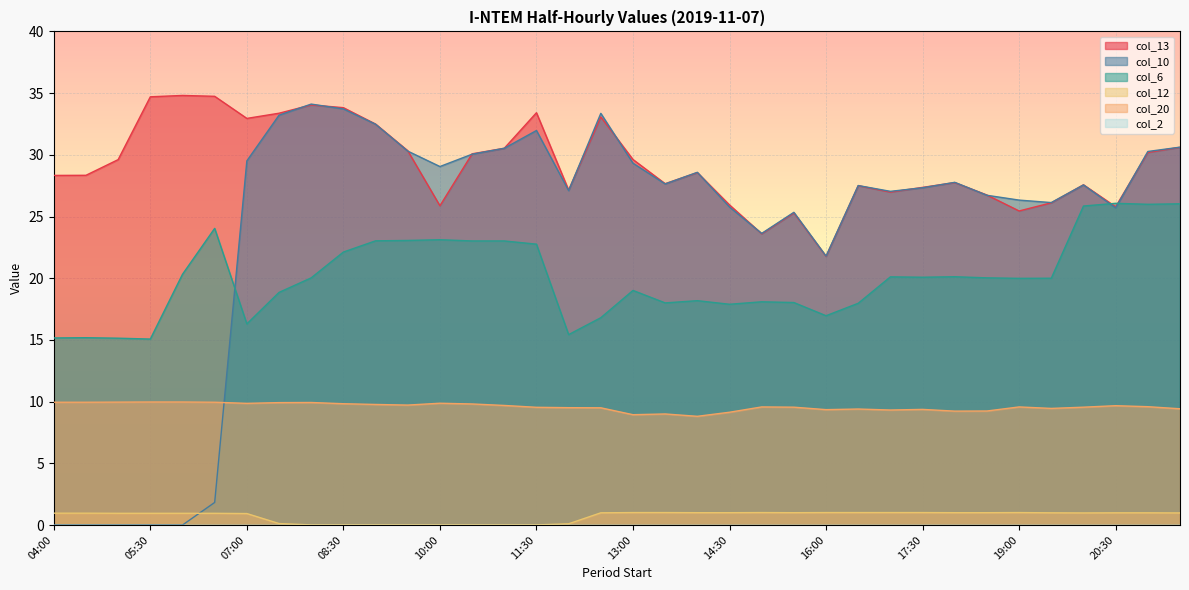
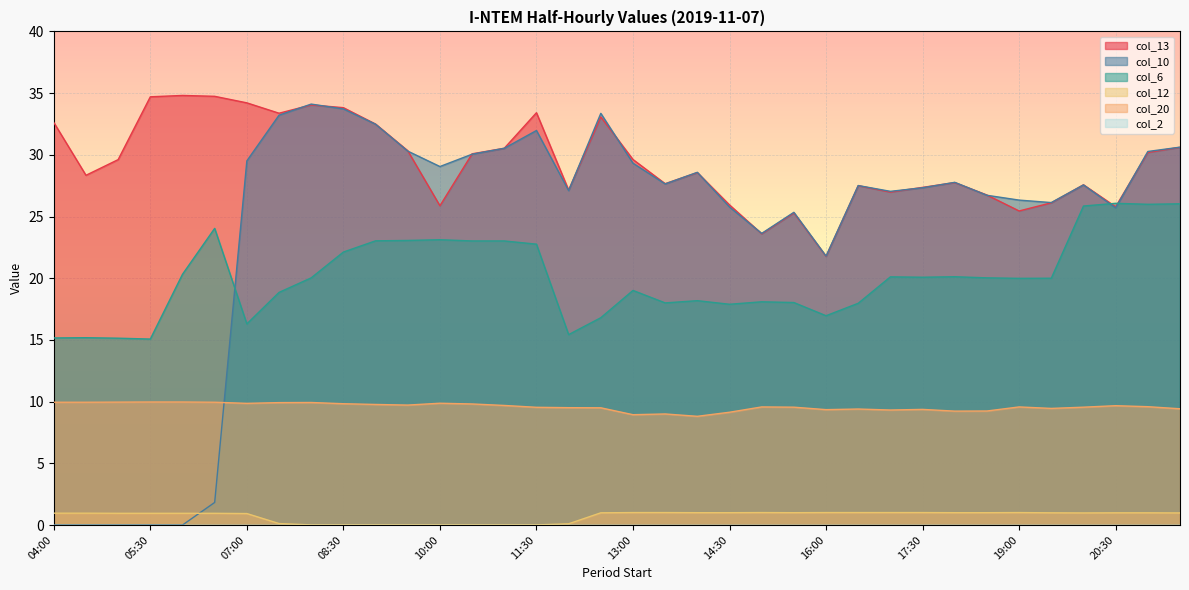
col_13, 04:00: 28.3 -> 32.6
col_13, 07:00: 33.0 -> 34.2
